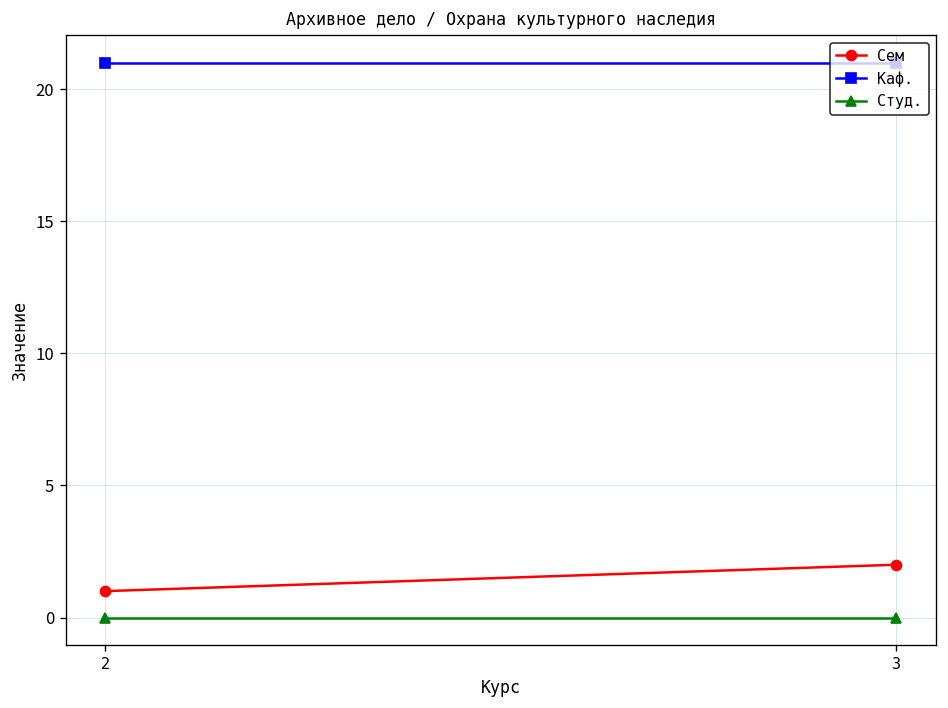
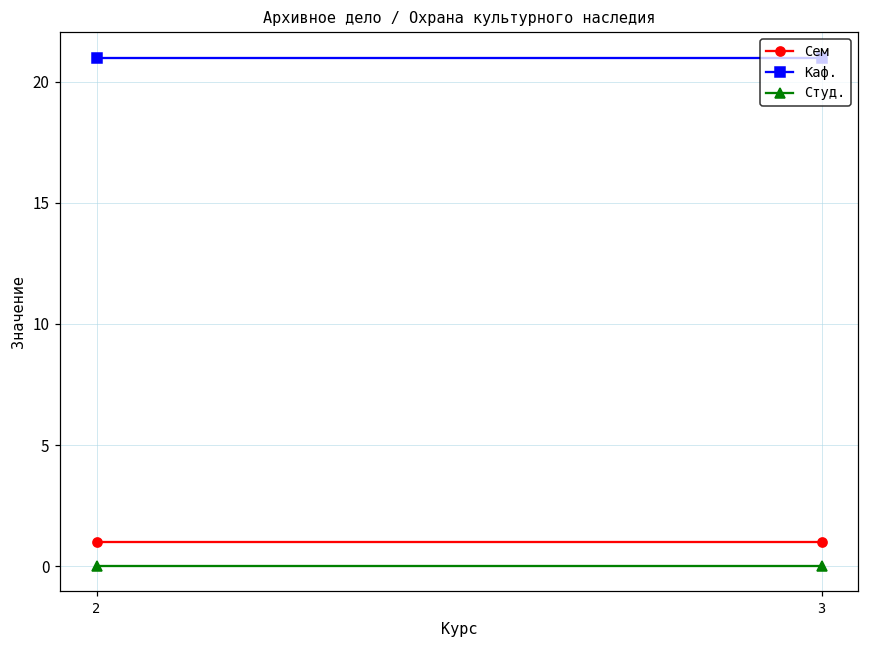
Сем, 3: 2 -> 1
